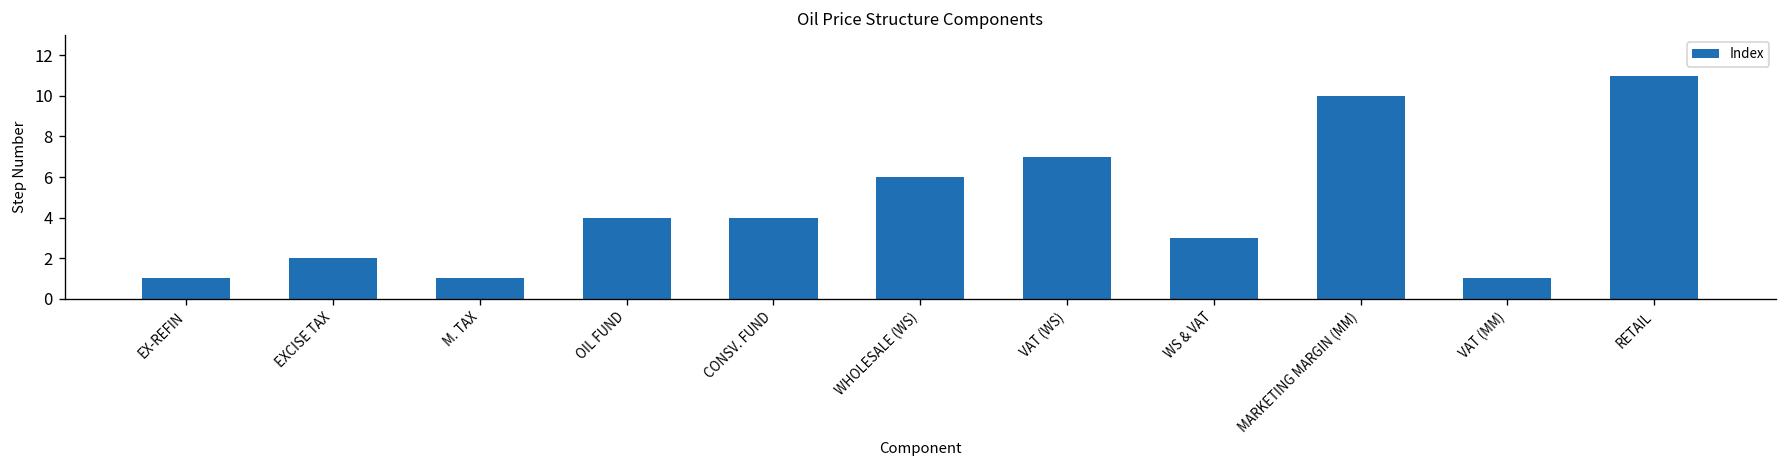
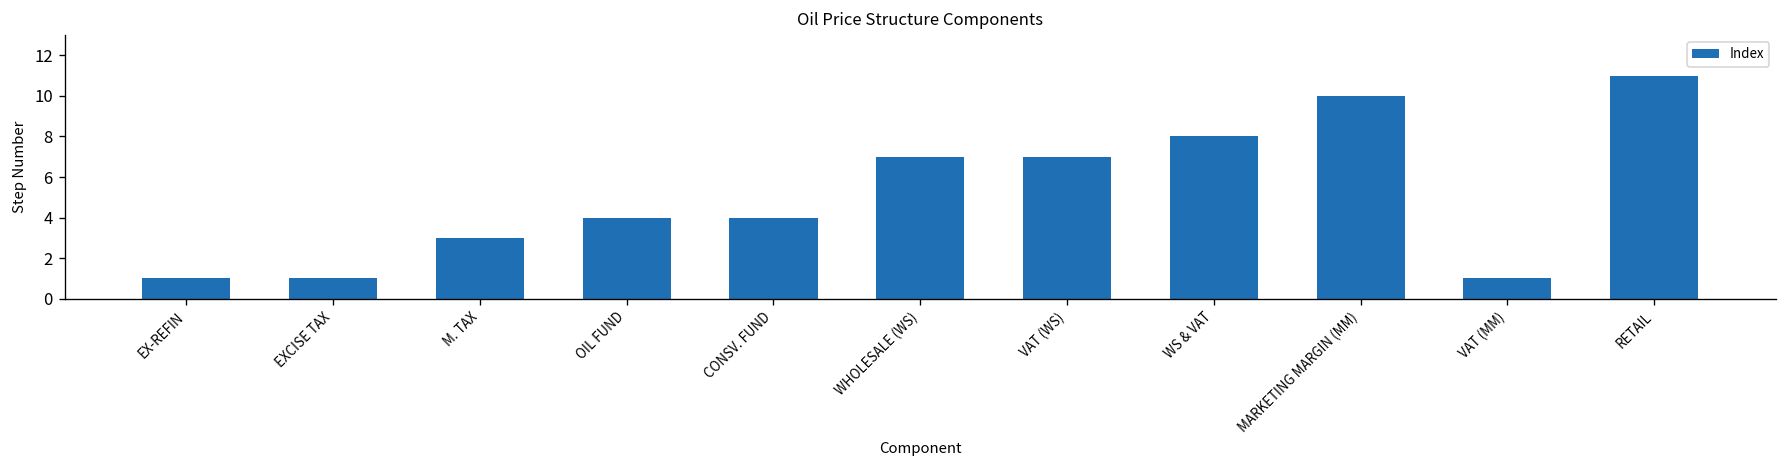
EXCISE TAX: 2 -> 1
M. TAX: 1 -> 3
WHOLESALE (WS): 6 -> 7
WS & VAT: 3 -> 8
